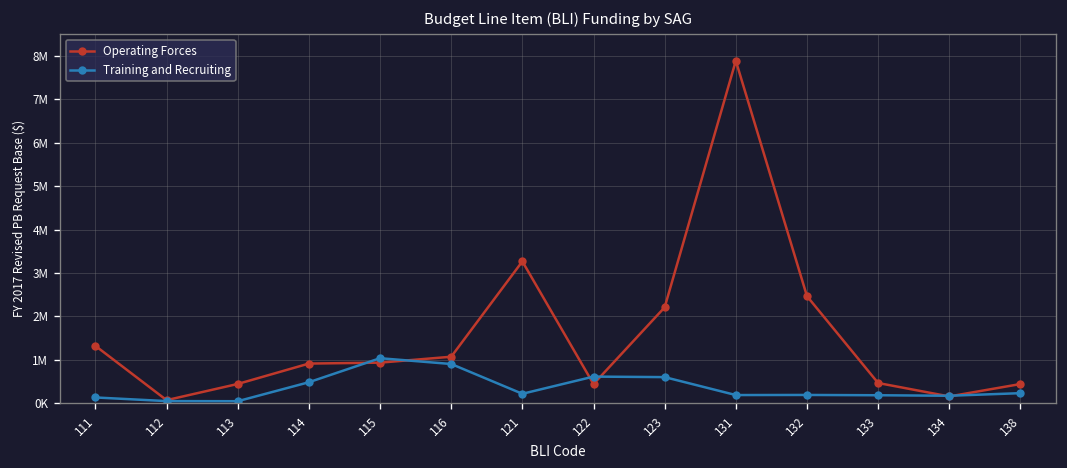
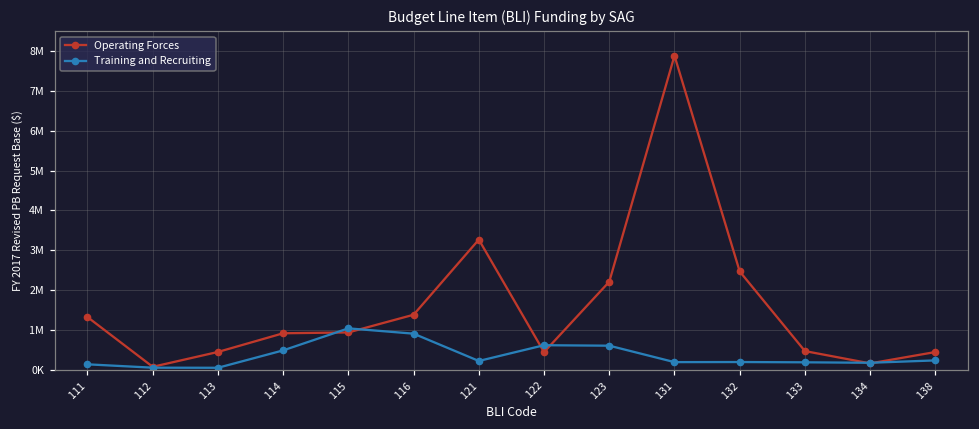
Operating Forces, 116: 1100000 -> 1400000
